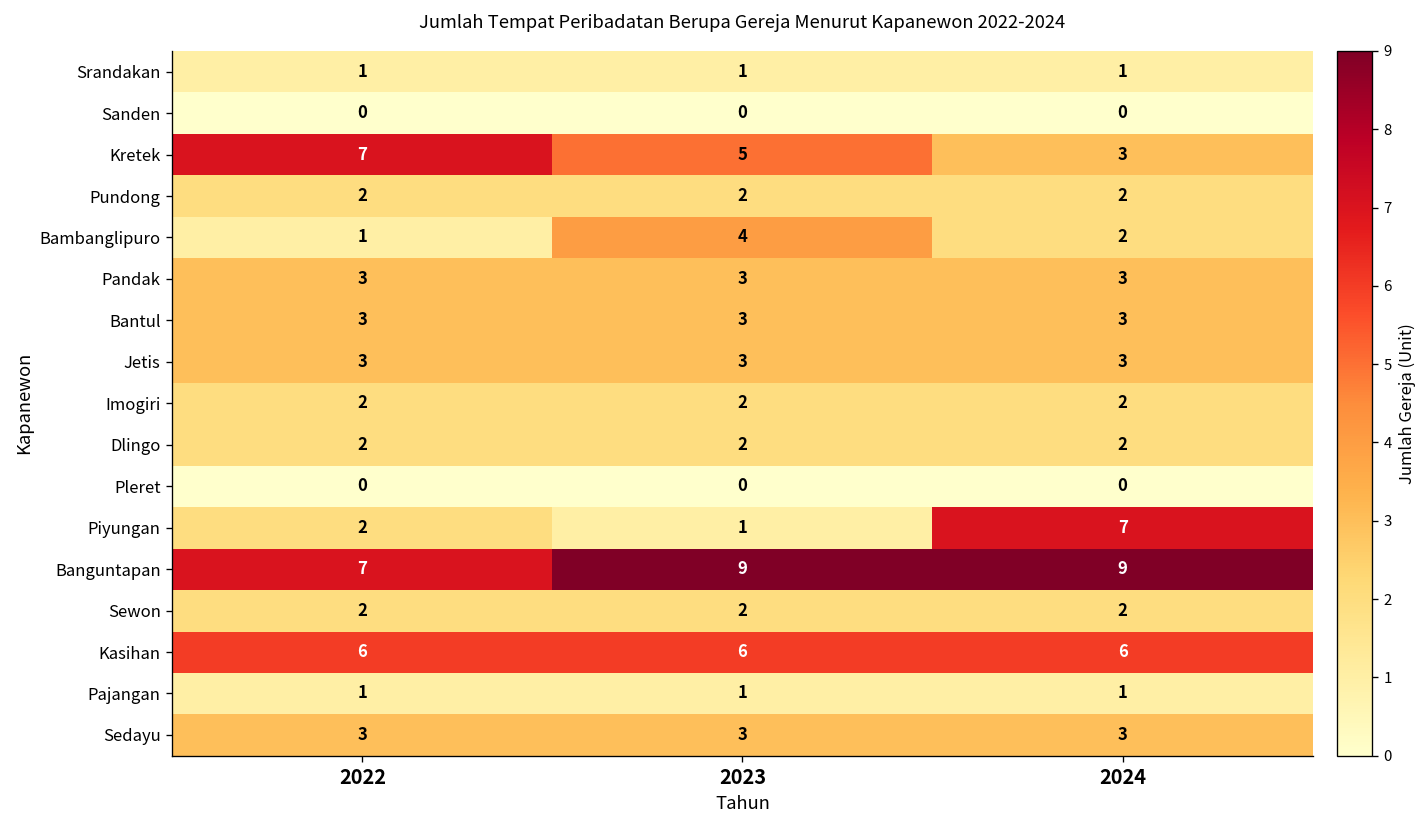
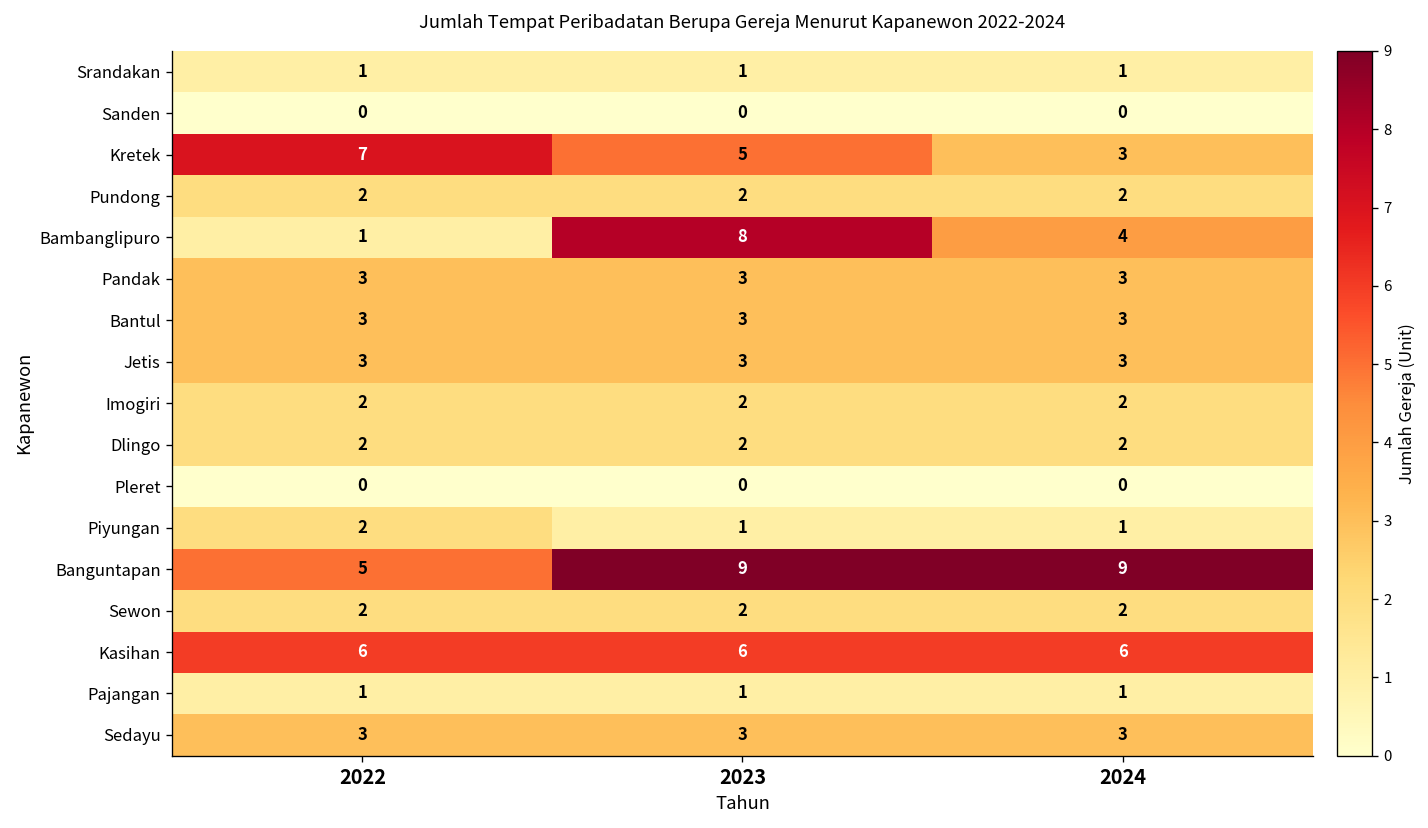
Bambanglipuro, 2023: 4 -> 8
Bambanglipuro, 2024: 2 -> 4
Piyungan, 2024: 7 -> 1
Banguntapan, 2022: 7 -> 5
